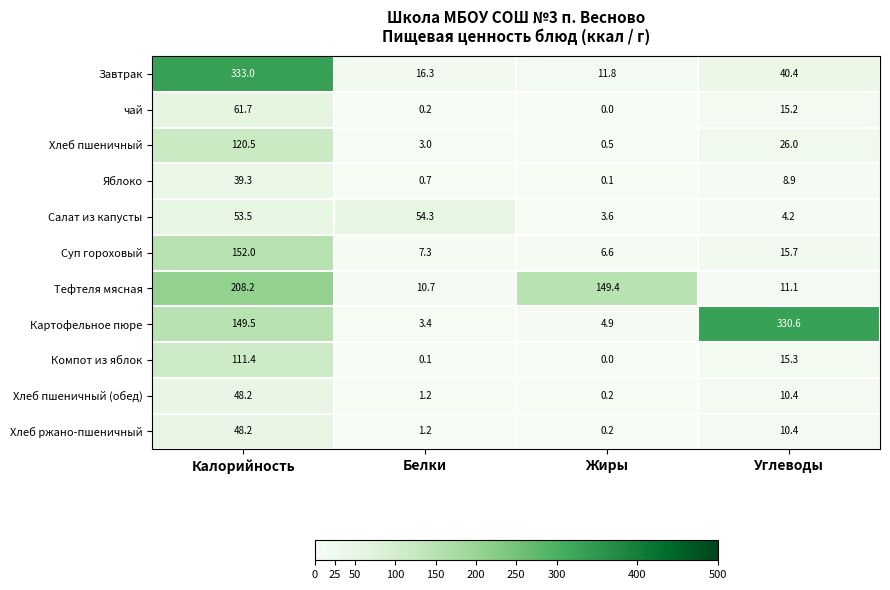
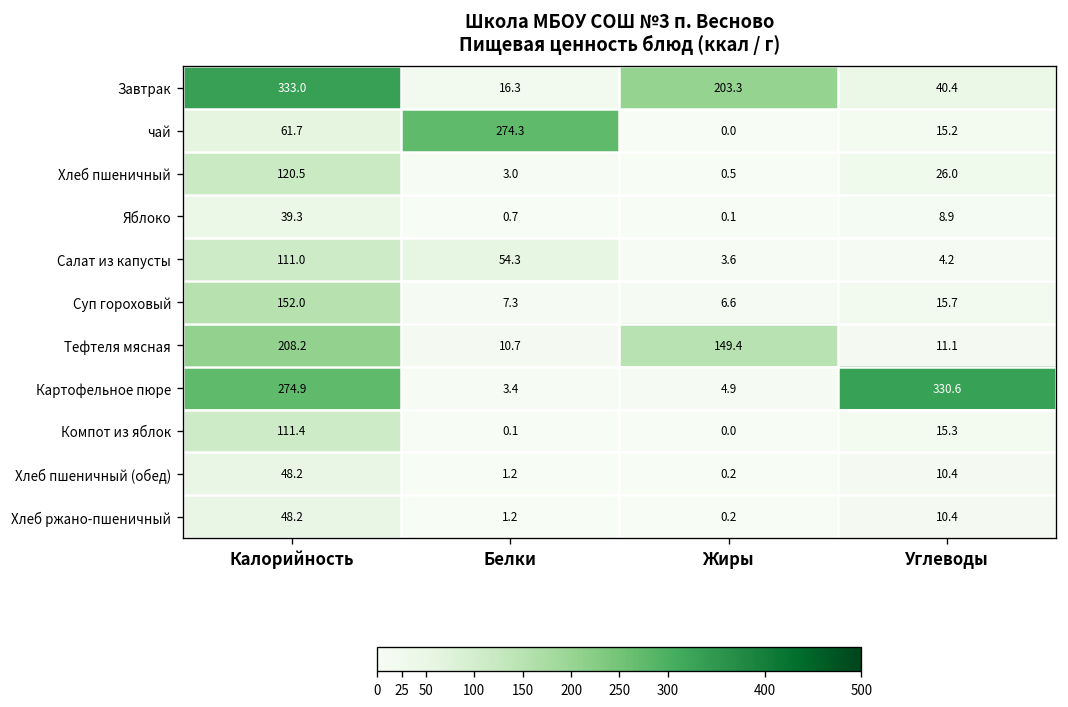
Завтрак, Жиры: 11.8 -> 203.3
чай, Белки: 0.2 -> 274.3
Салат из капусты, Калорийность: 53.5 -> 111.0
Картофельное пюре, Калорийность: 149.5 -> 274.9
